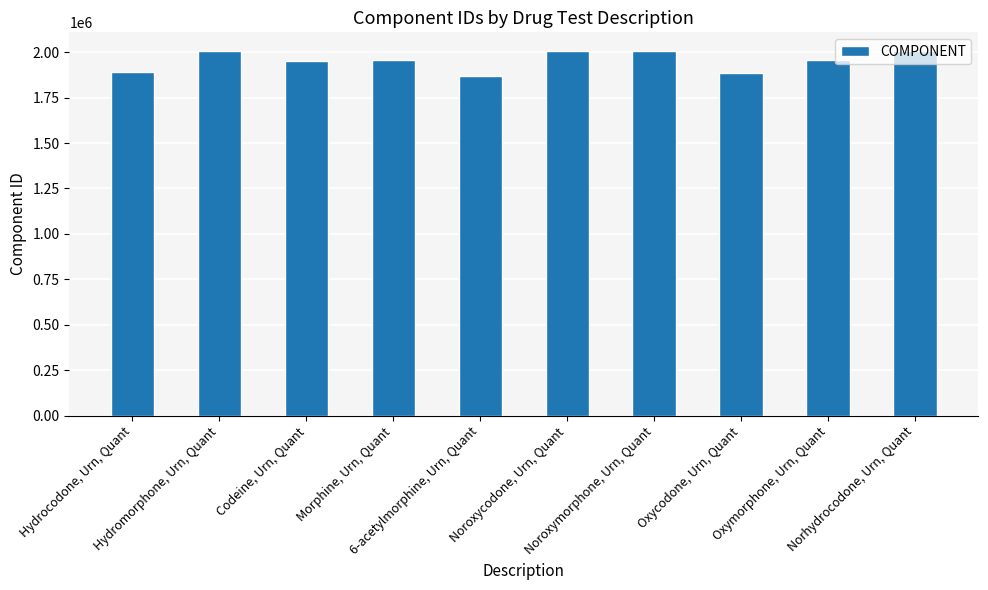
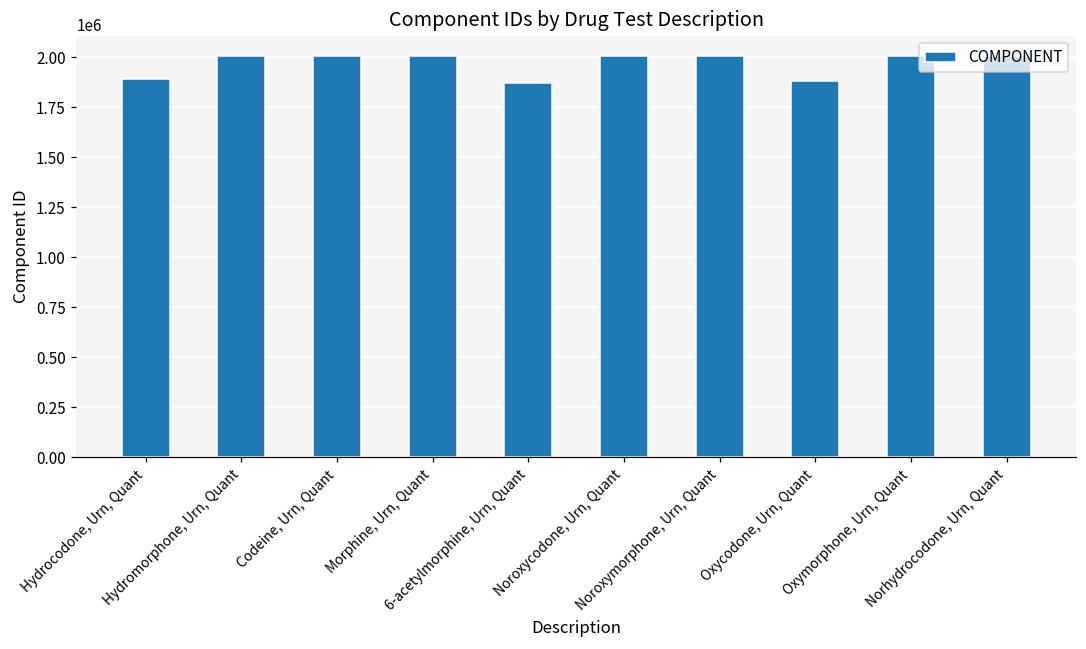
Codeine, Urn, Quant: 1950000 -> 2010000
Morphine, Urn, Quant: 1960000 -> 2010000
Oxymorphone, Urn, Quant: 1960000 -> 2010000
